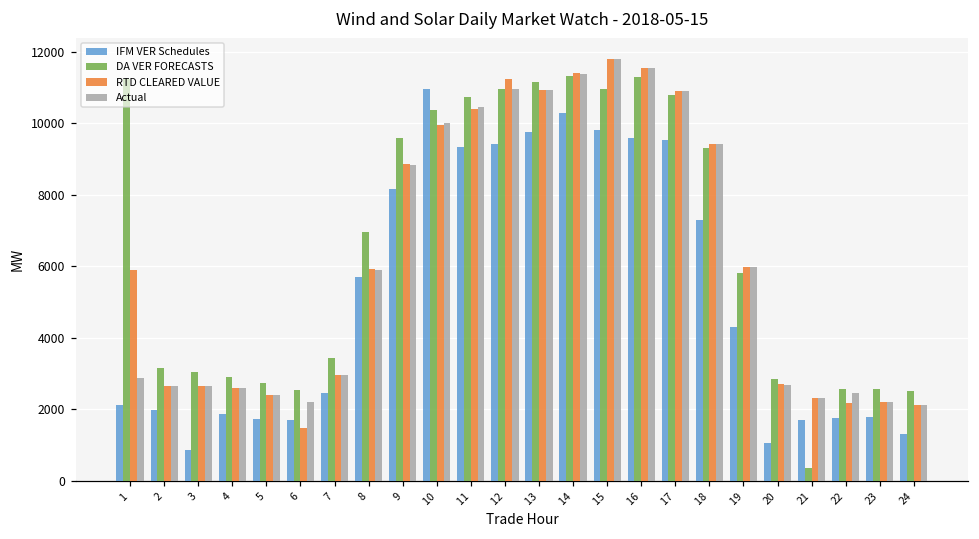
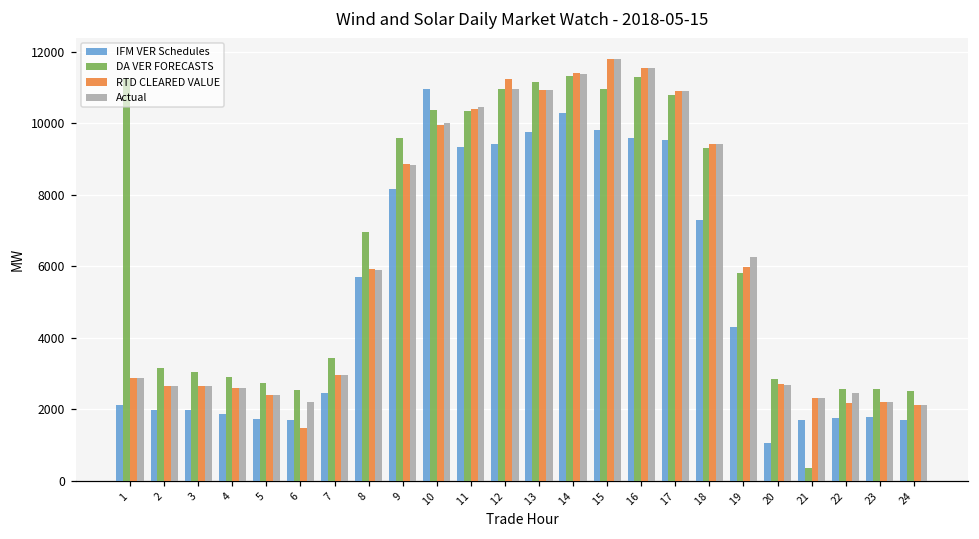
RTD CLEARED VALUE, 1: 5900 -> 2900
IFM VER Schedules, 3: 900 -> 2000
DA VER FORECASTS, 11: 10700 -> 10300
Actual, 19: 6000 -> 6300
IFM VER Schedules, 24: 1300 -> 1700
